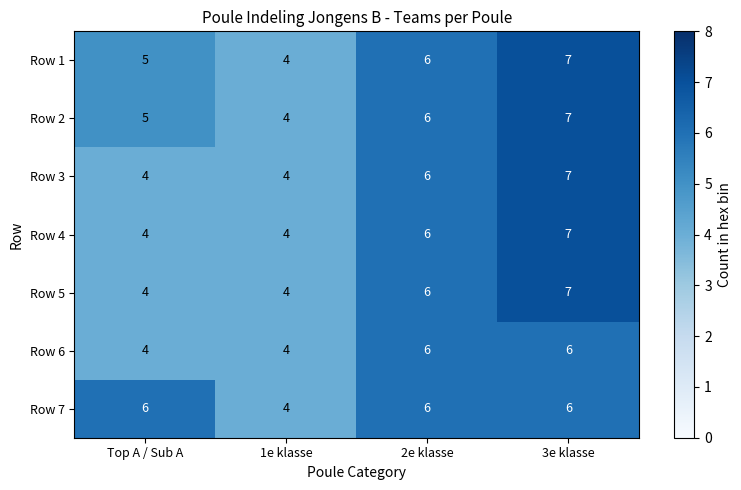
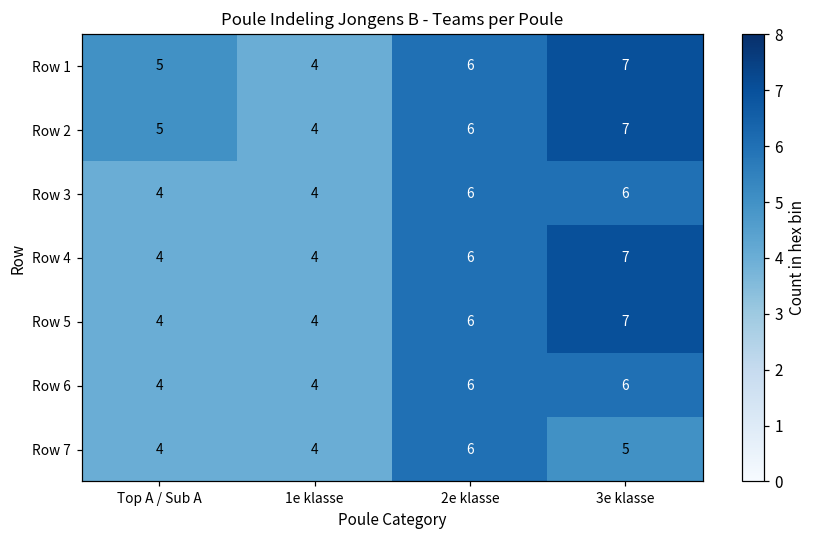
Row 3, 3e klasse: 7 -> 6
Row 7, Top A / Sub A: 6 -> 4
Row 7, 3e klasse: 6 -> 5
